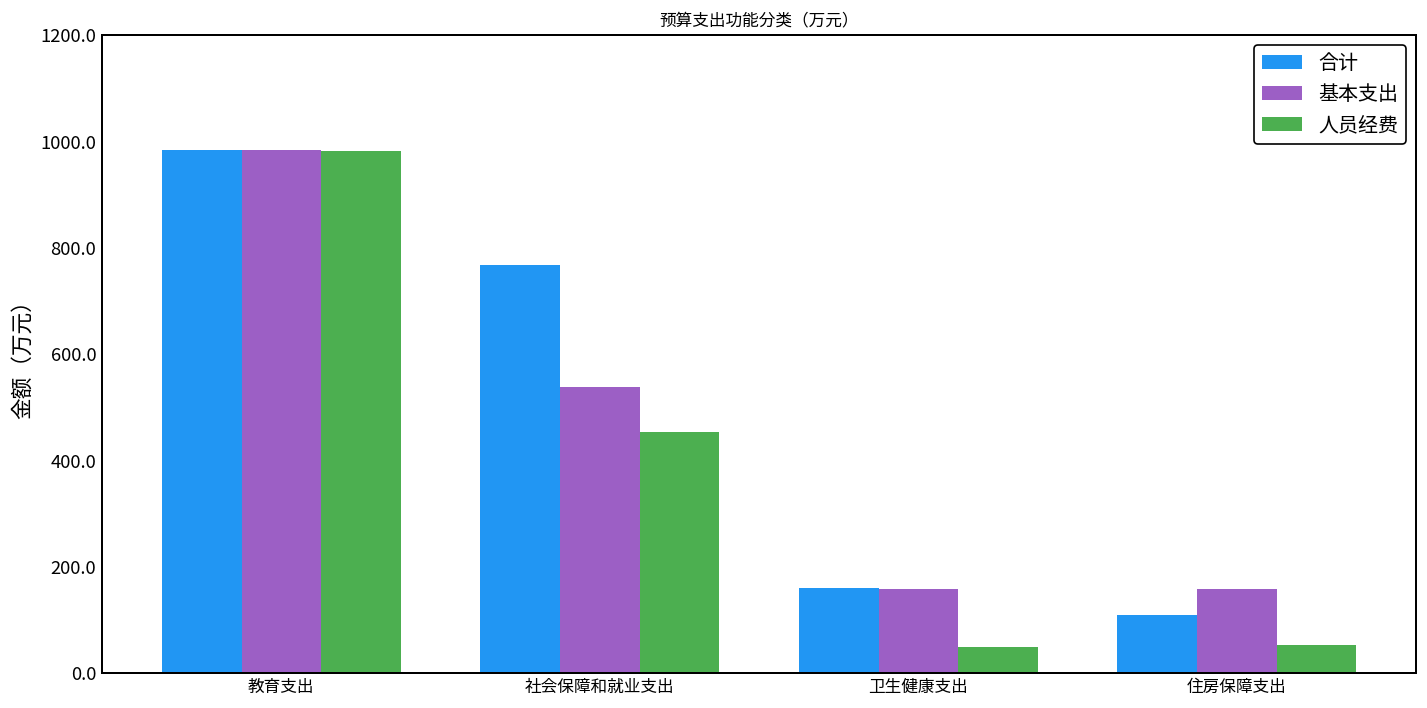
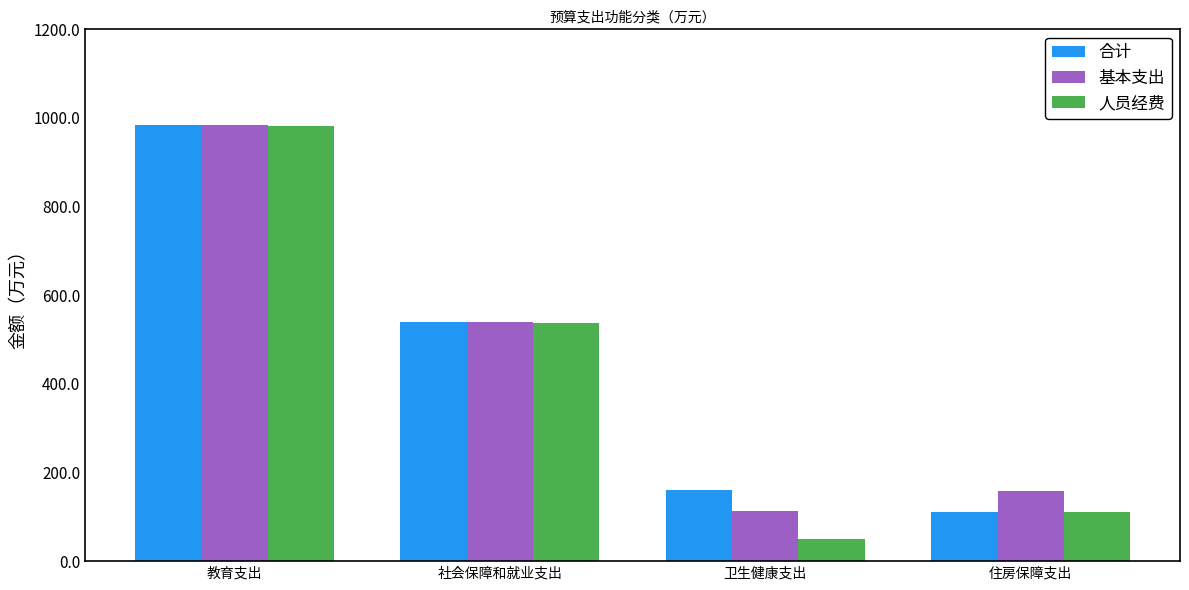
合计, 社会保障和就业支出: 770 -> 540
人员经费, 社会保障和就业支出: 450 -> 540
基本支出, 卫生健康支出: 160 -> 110
人员经费, 住房保障支出: 50 -> 110
